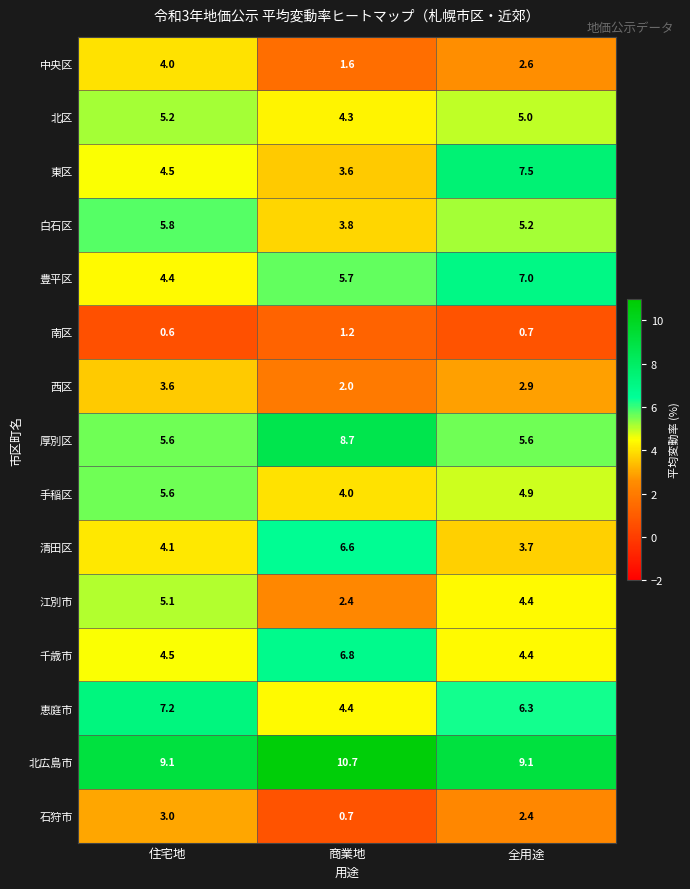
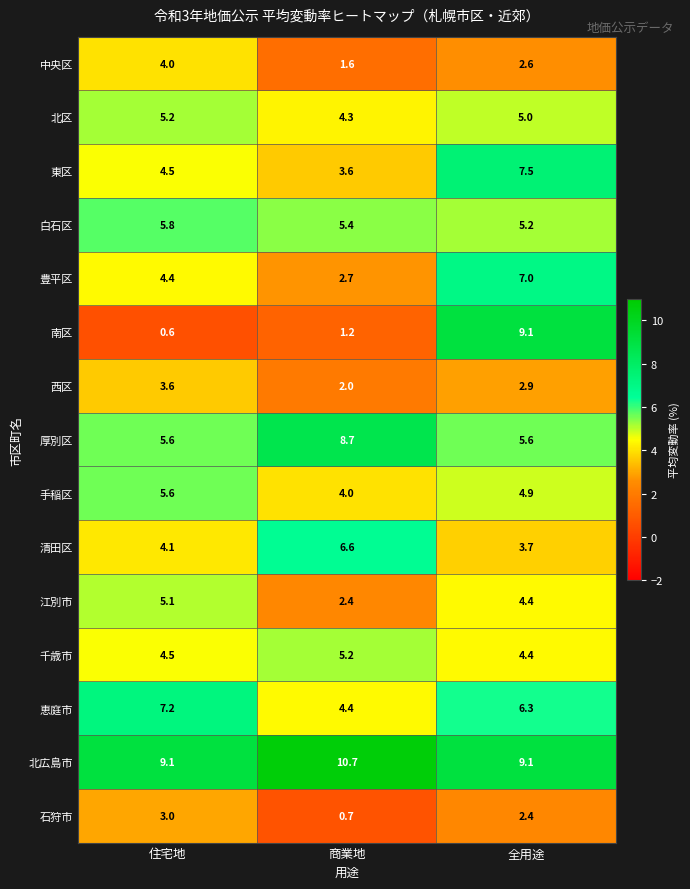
白石区, 商業地: 3.8 -> 5.4
豊平区, 商業地: 5.7 -> 2.7
南区, 全用途: 0.7 -> 9.1
千歳市, 商業地: 6.8 -> 5.2
